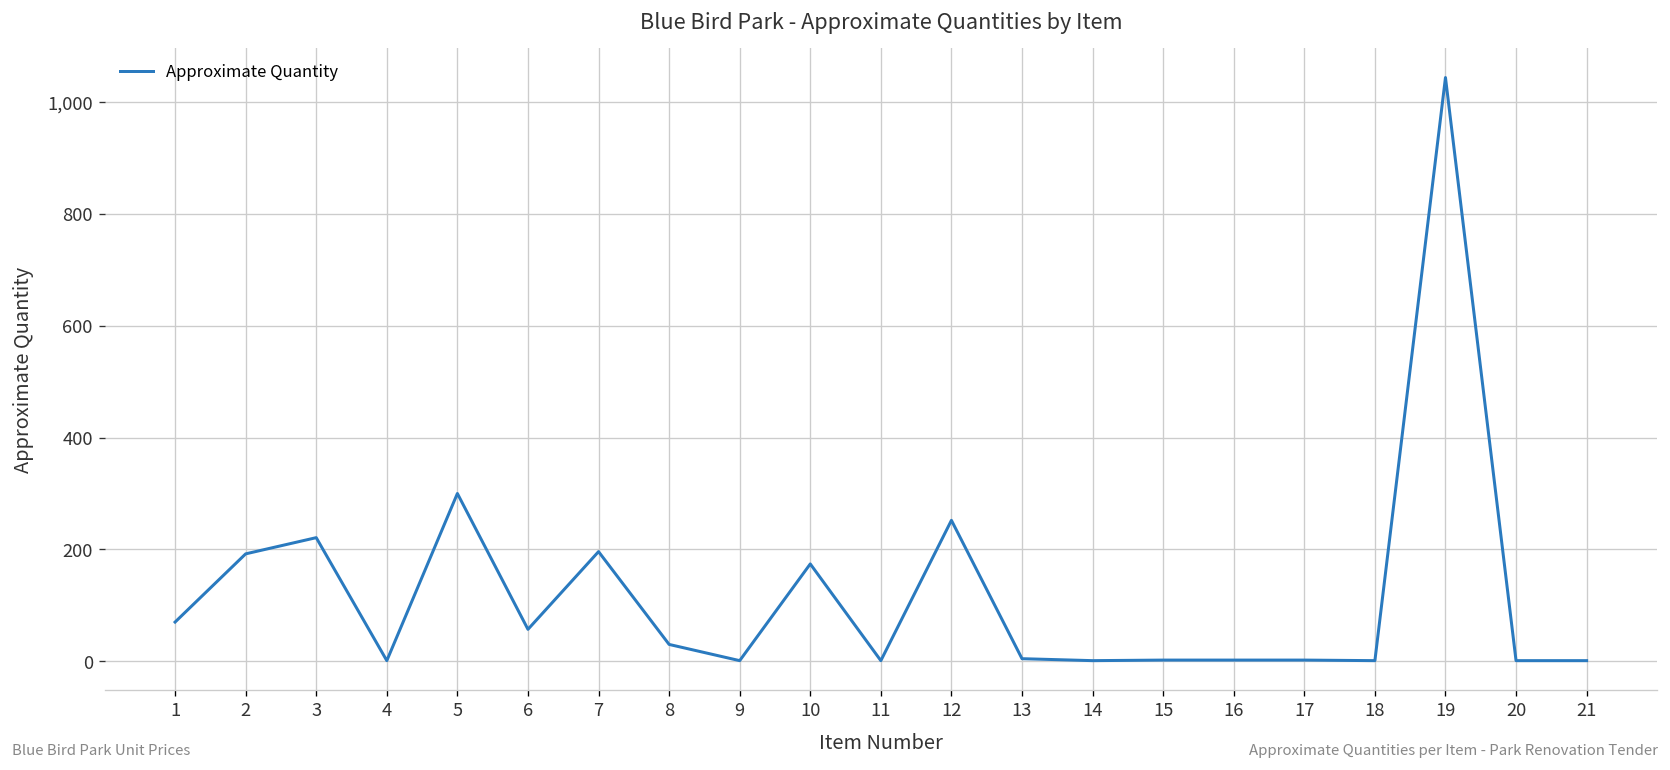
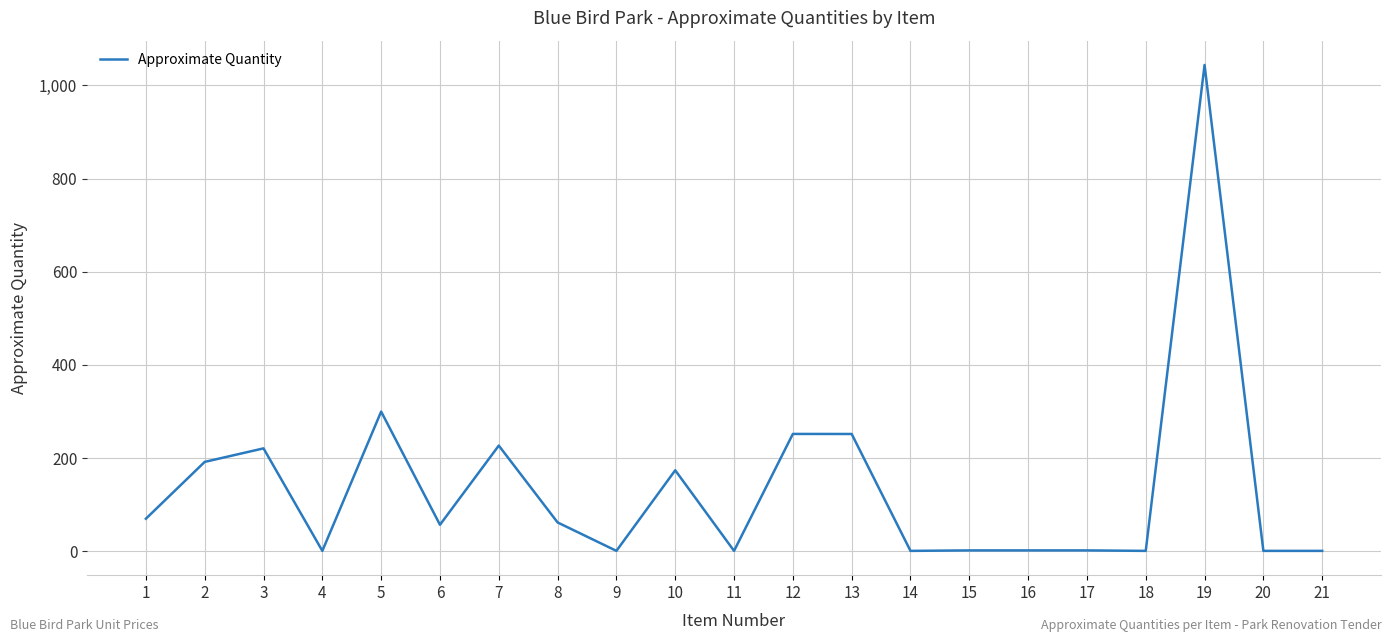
7: 200 -> 230
8: 30 -> 60
13: 0 -> 250
